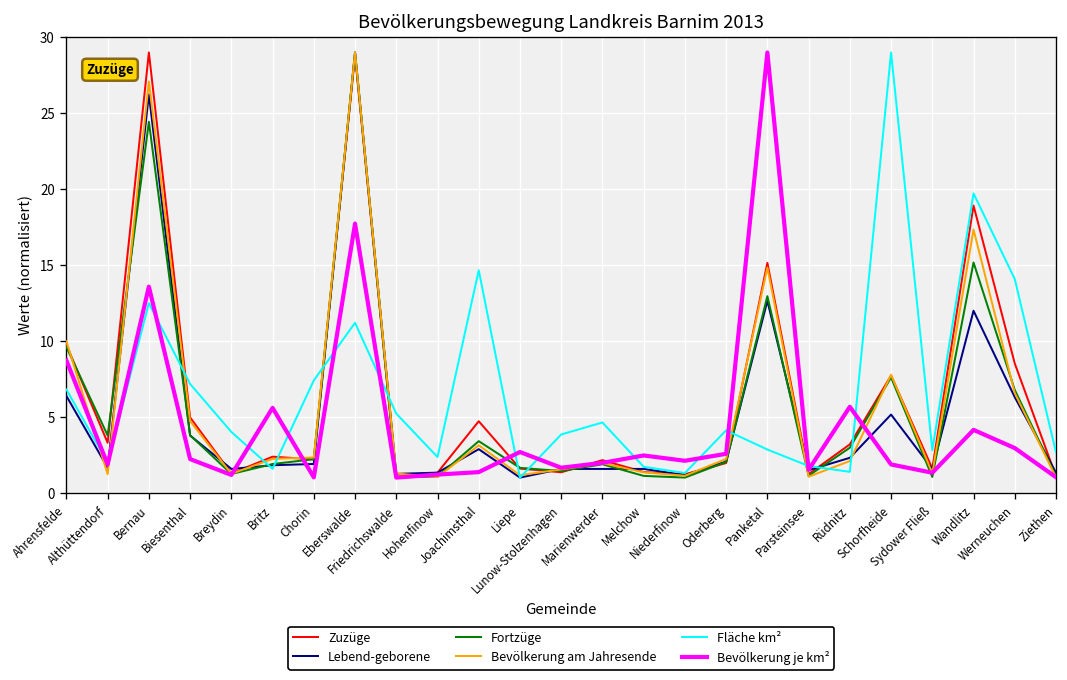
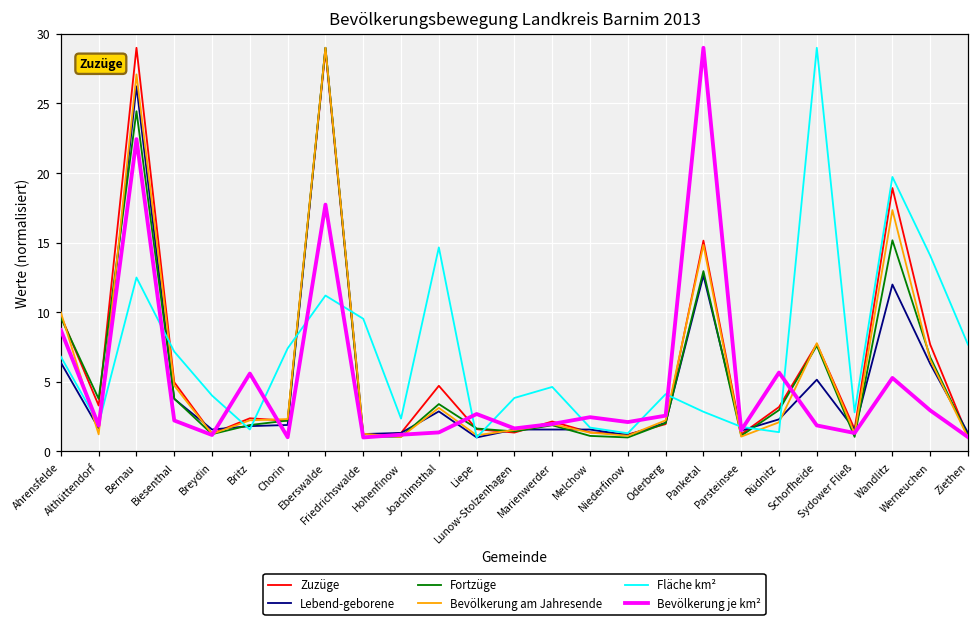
Bevölkerung je km², Bernau: 13.6 -> 22.4
Fläche km², Friedrichswalde: 5.2 -> 9.5
Bevölkerung je km², Wandlitz: 4.1 -> 5.3
Zuzüge, Werneuchen: 8.5 -> 7.7
Fläche km², Ziethen: 2.7 -> 7.7
